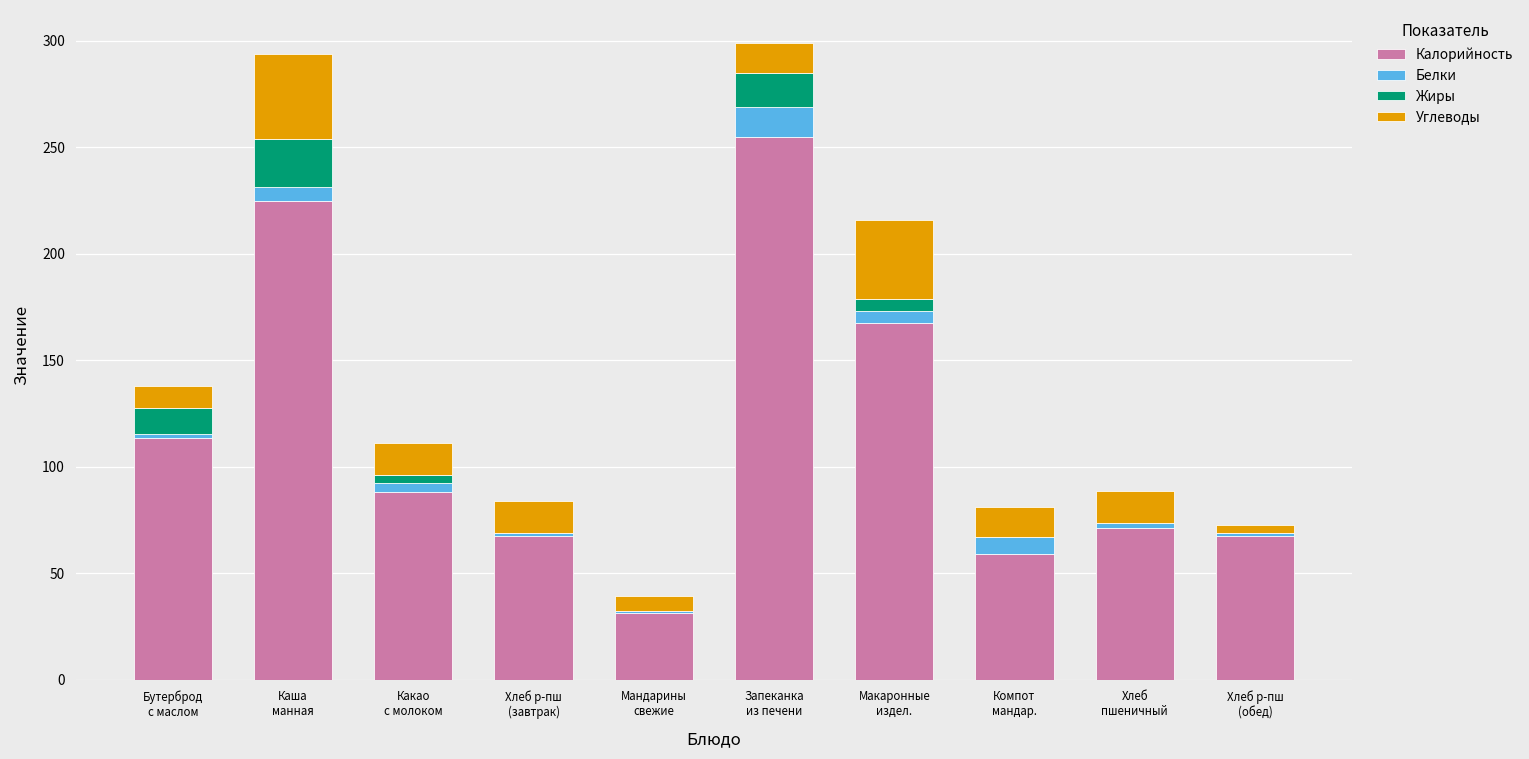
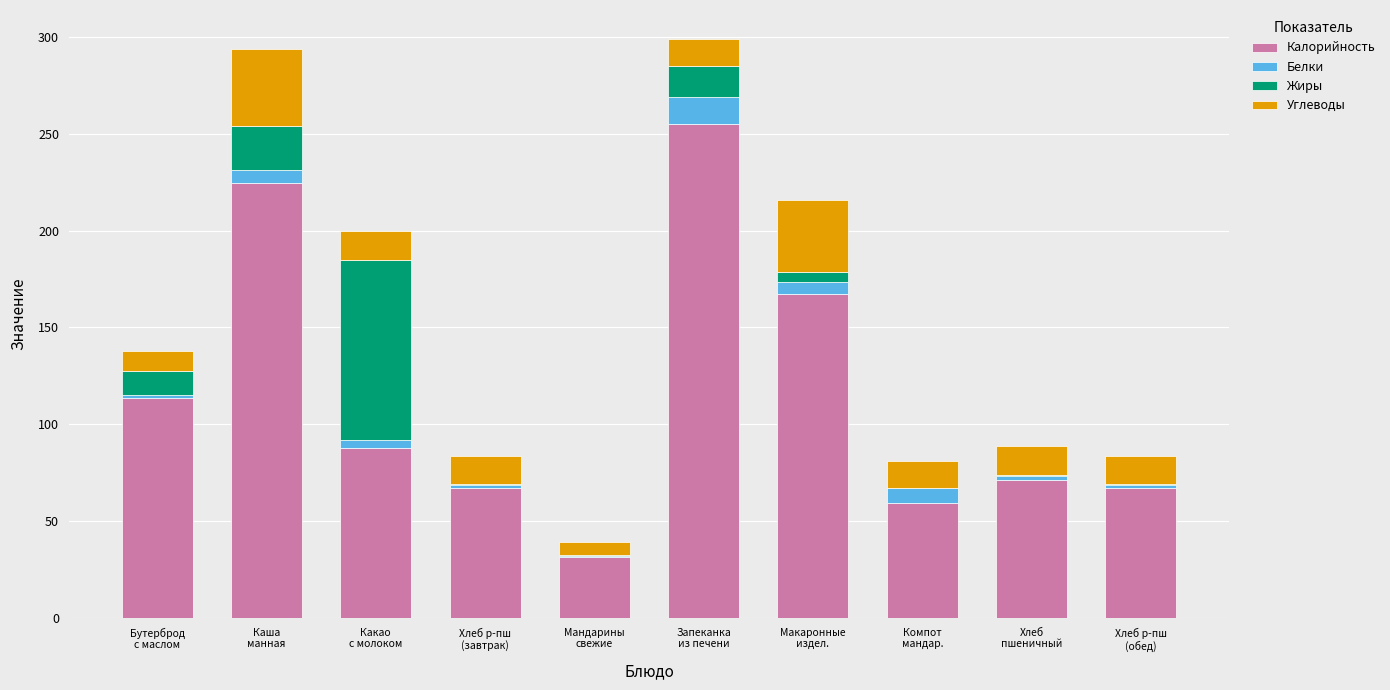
Жиры, Какао с молоком: 4 -> 93
Углеводы, Хлеб р-пш (обед): 4 -> 15
